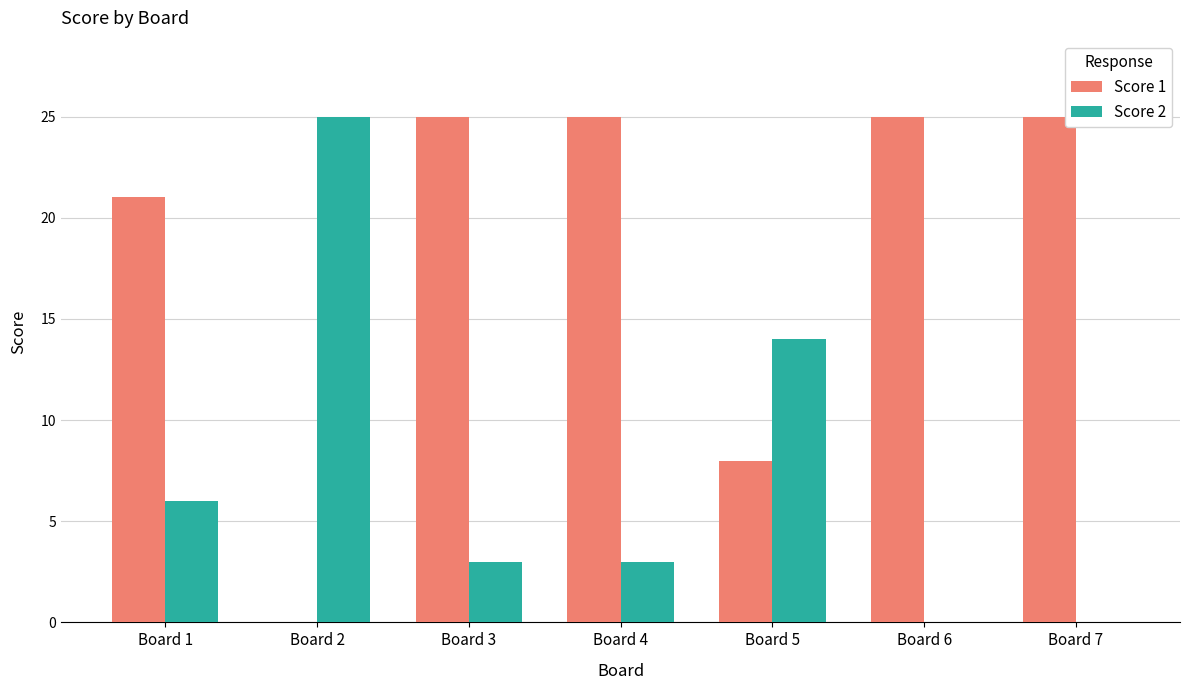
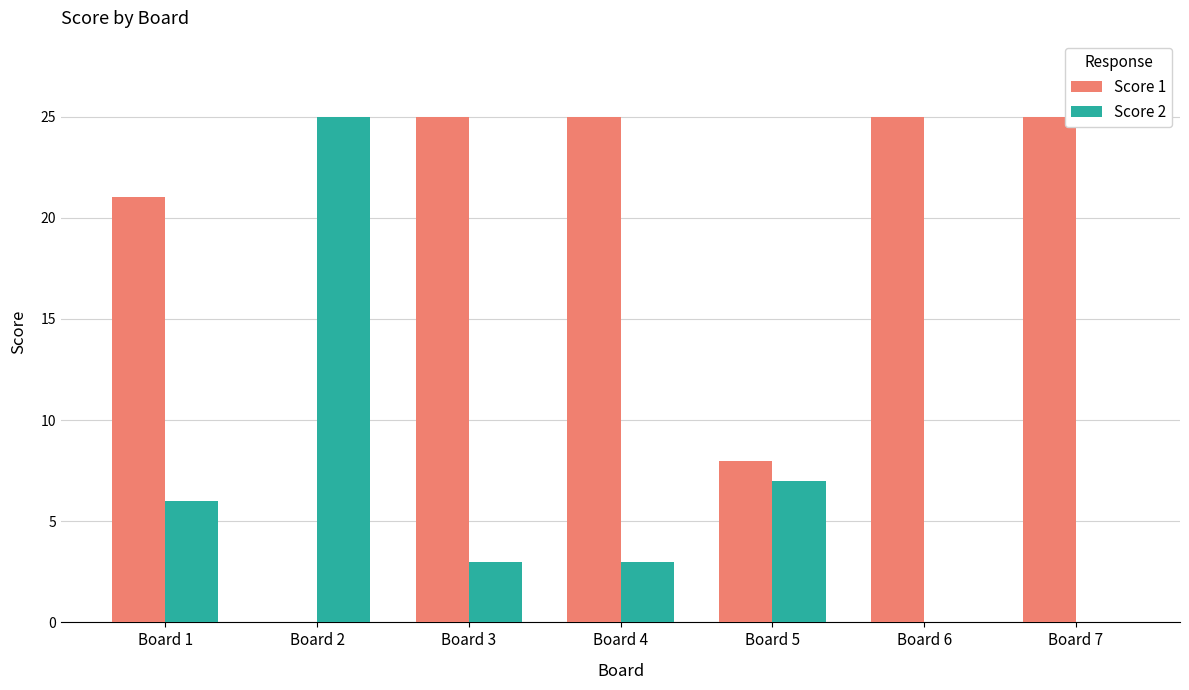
Score 2, Board 5: 14 -> 7
